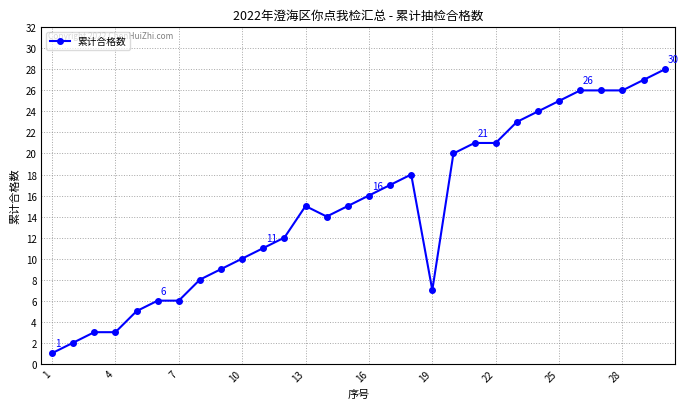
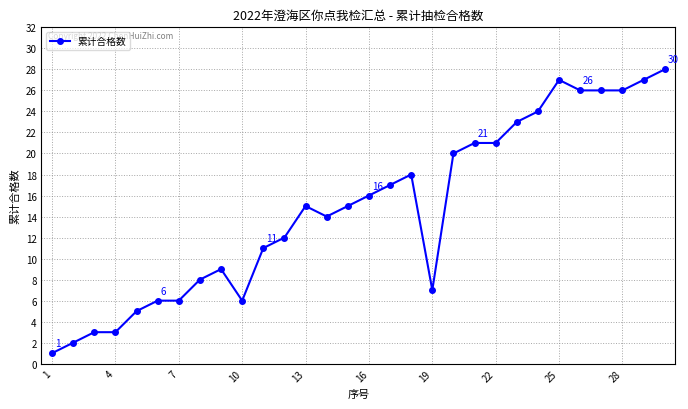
10: 10 -> 6
25: 25 -> 27
